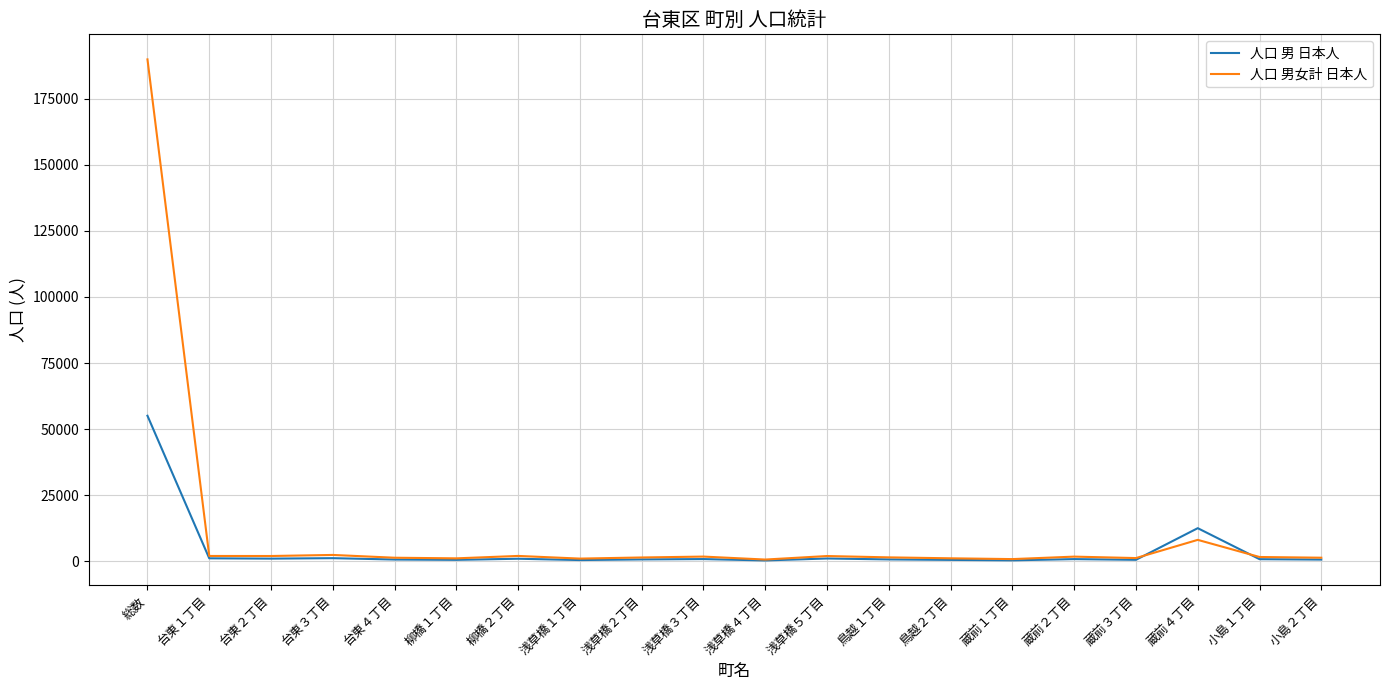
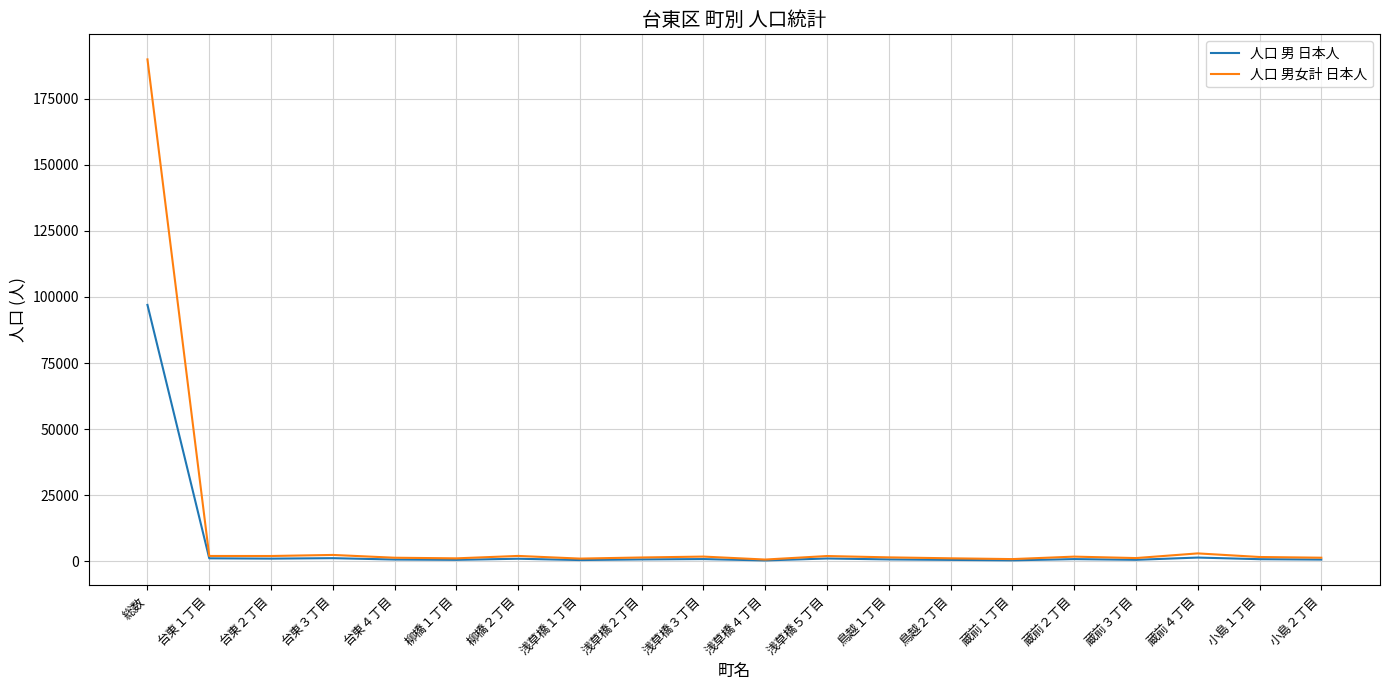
人口 男 日本人, 総数: 55000 -> 97000
人口 男 日本人, 蔵前４丁目: 13000 -> 1000
人口 男女計 日本人, 蔵前４丁目: 8000 -> 3000
